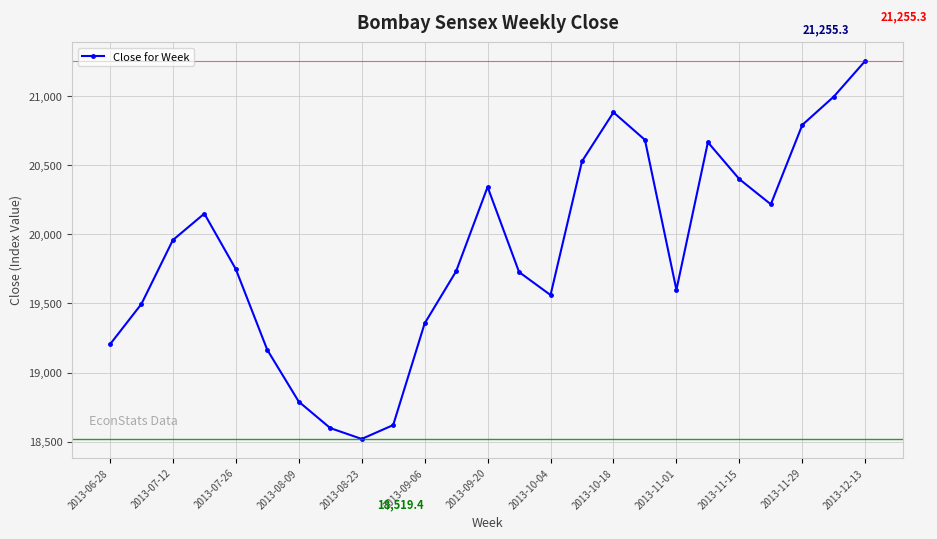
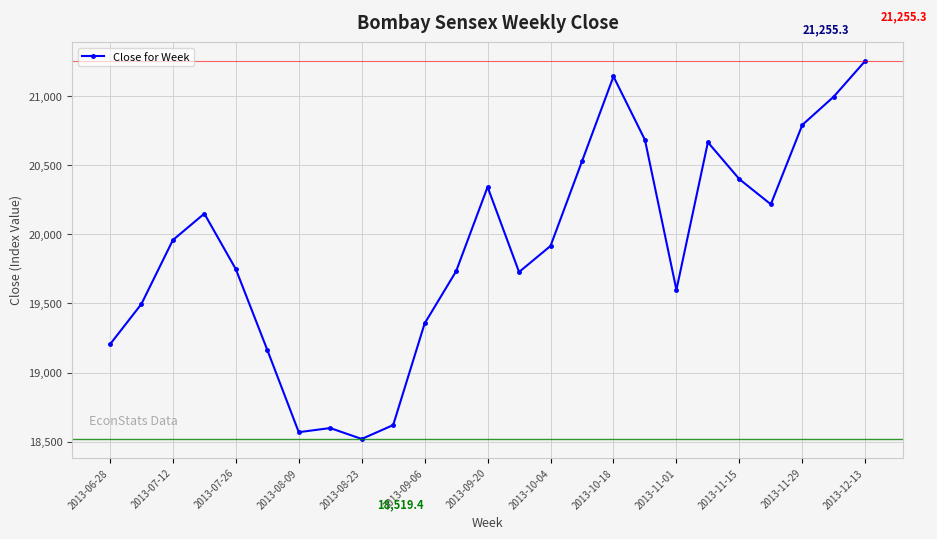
2013-08-09: 18,790 -> 18,570
2013-10-04: 19,560 -> 19,920
2013-10-18: 20,880 -> 21,140
